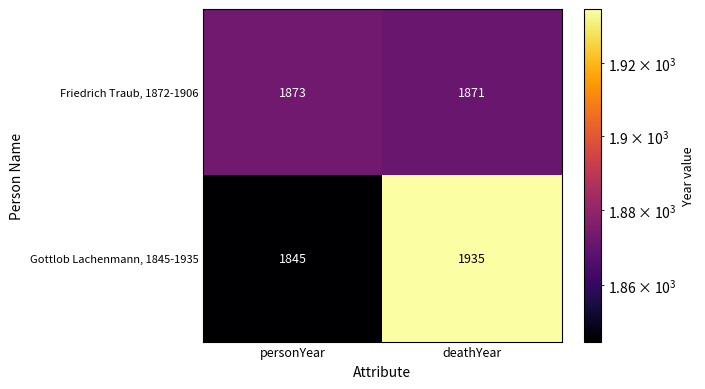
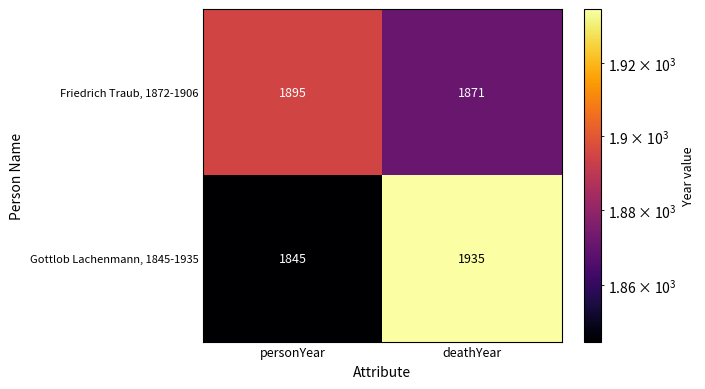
Friedrich Traub, 1872-1906, personYear: 1873 -> 1895
